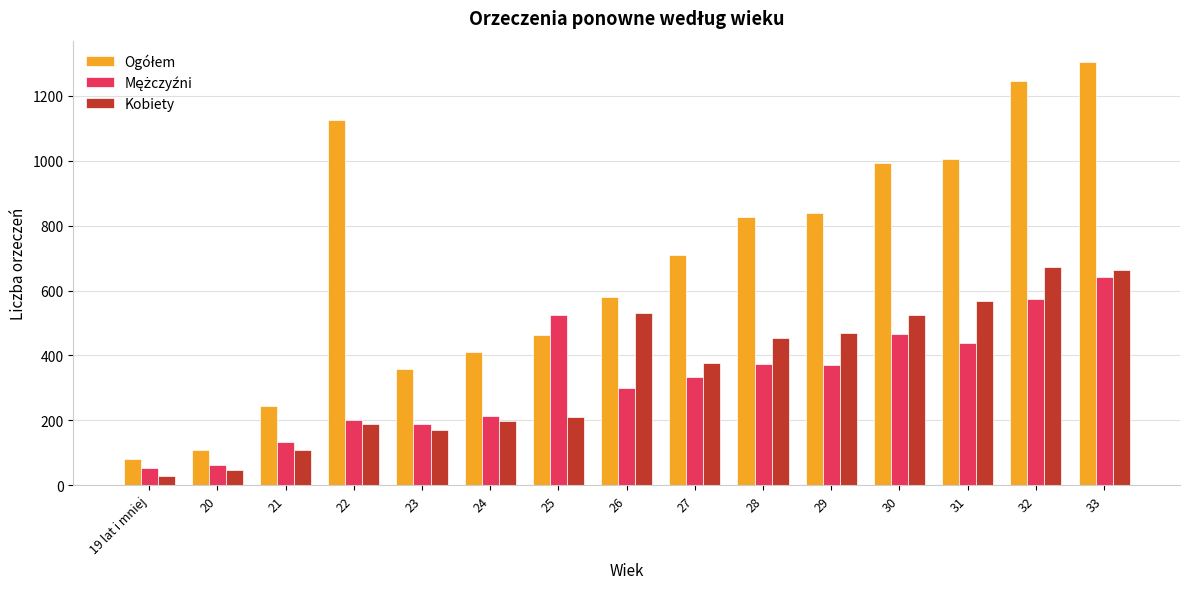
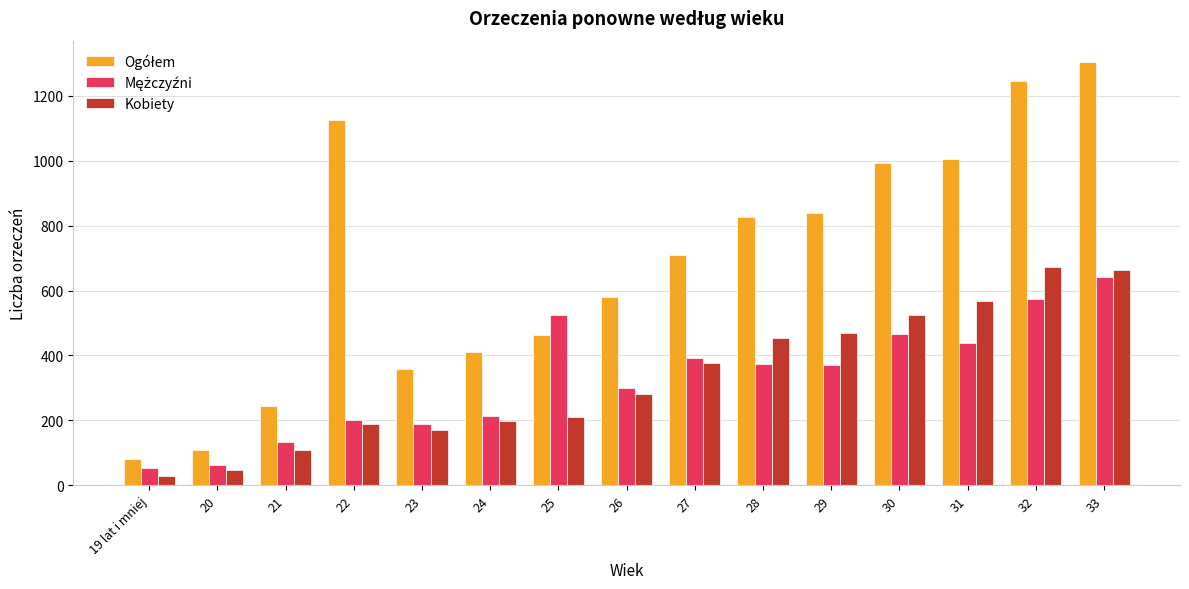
Kobiety, 26: 530 -> 280
Mężczyźni, 27: 330 -> 390
